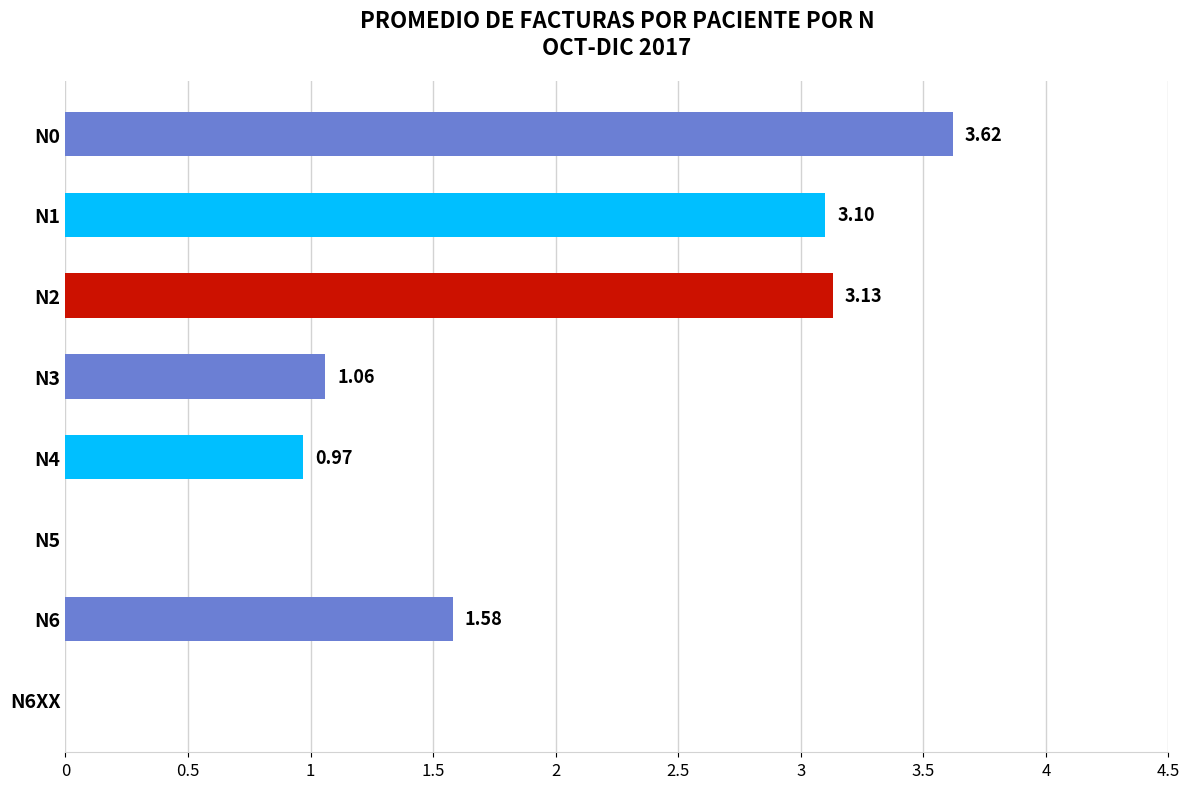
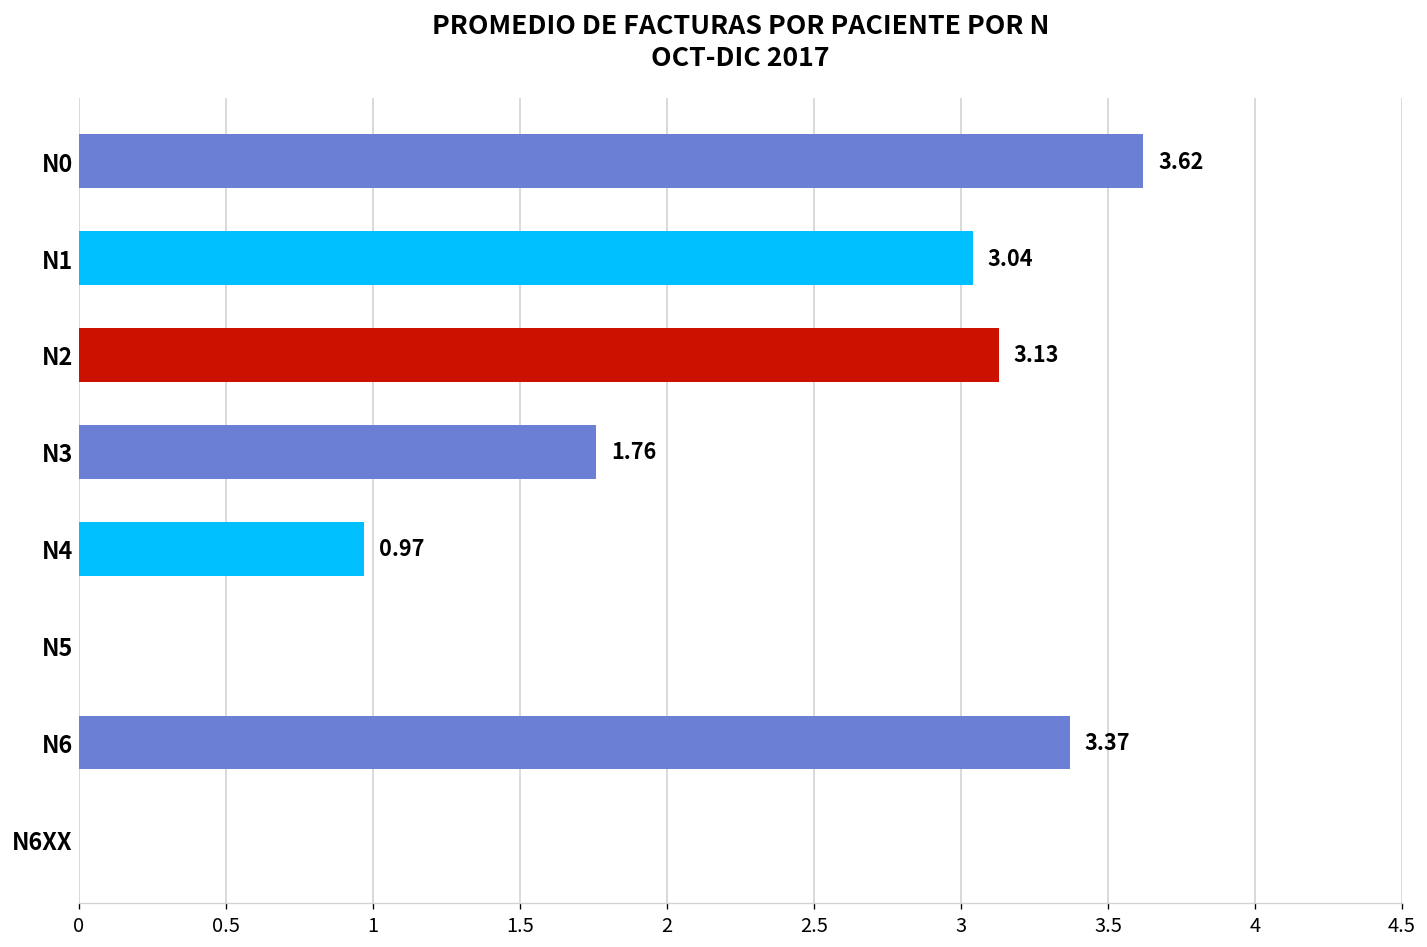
N1: 3.10 -> 3.04
N3: 1.06 -> 1.76
N6: 1.58 -> 3.37
